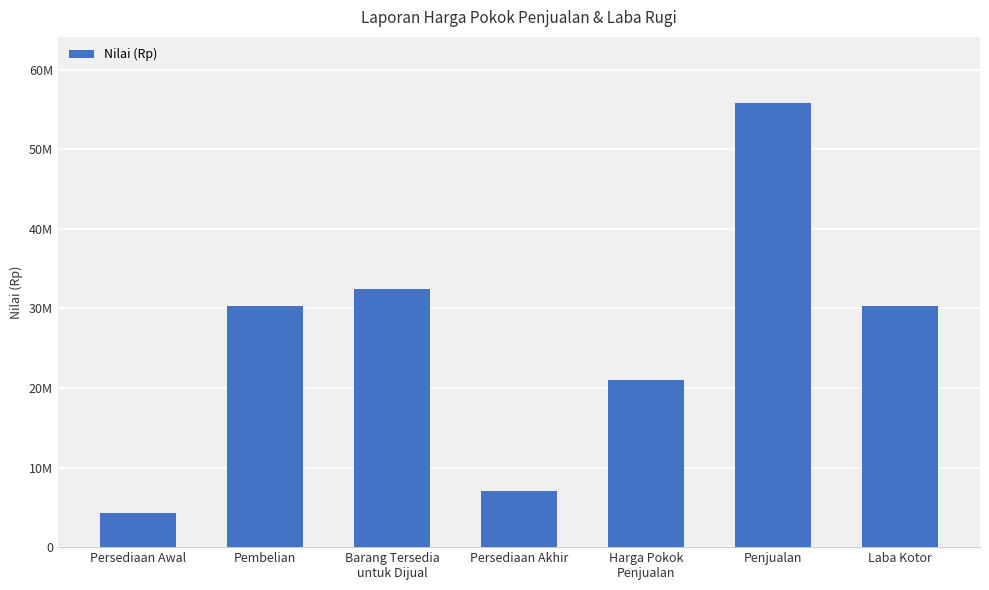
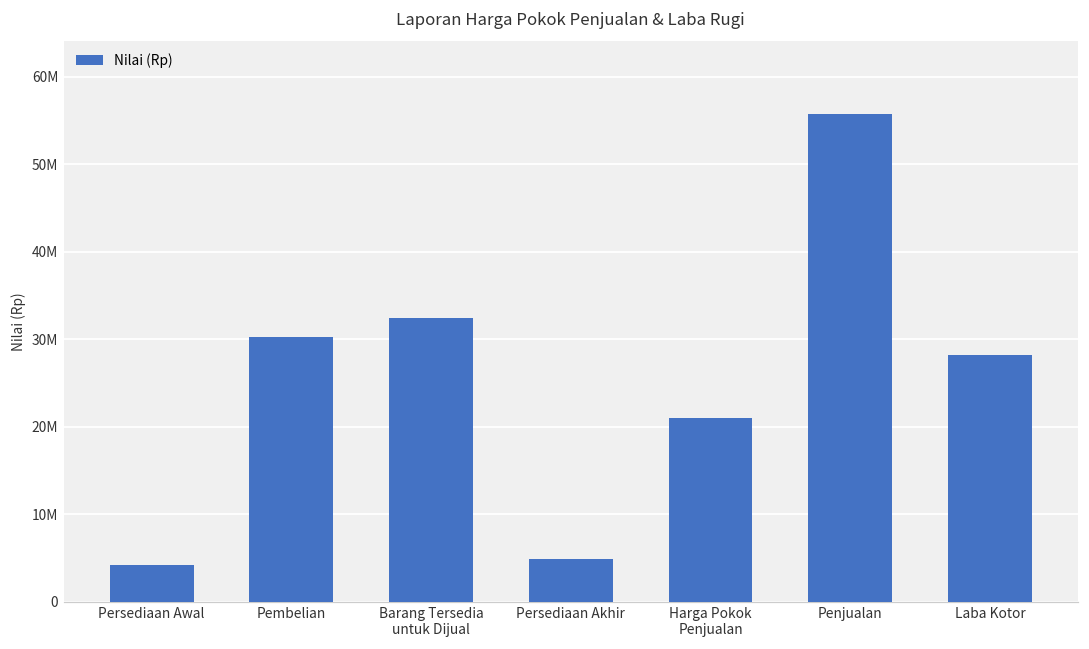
Persediaan Akhir: 7000000 -> 5000000
Laba Kotor: 30000000 -> 28000000
